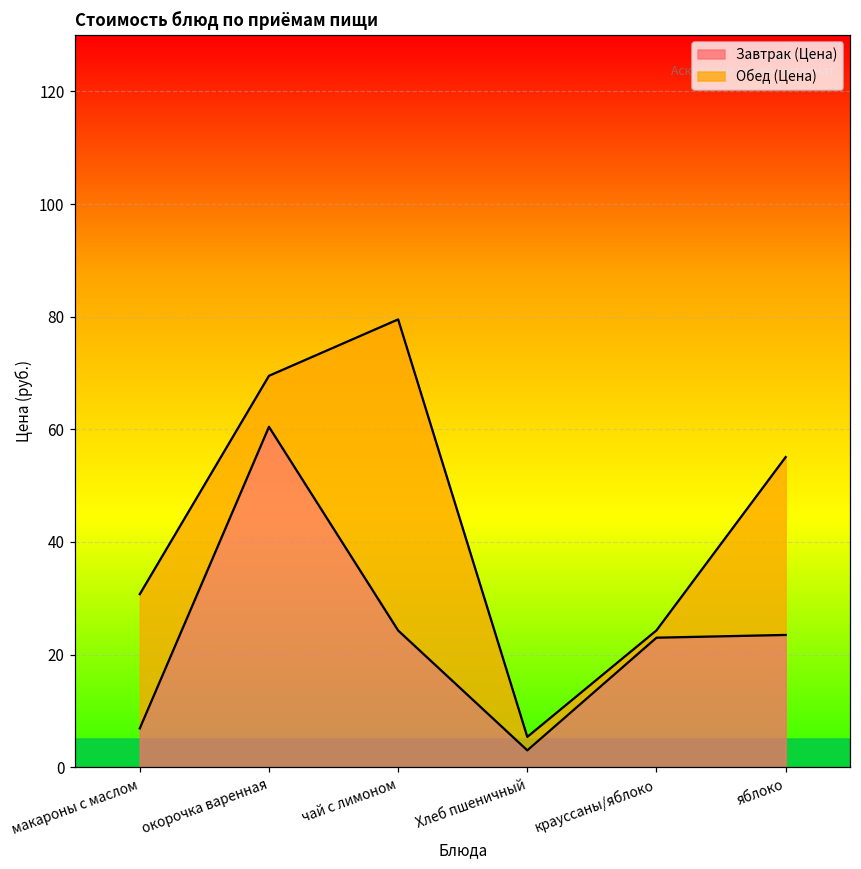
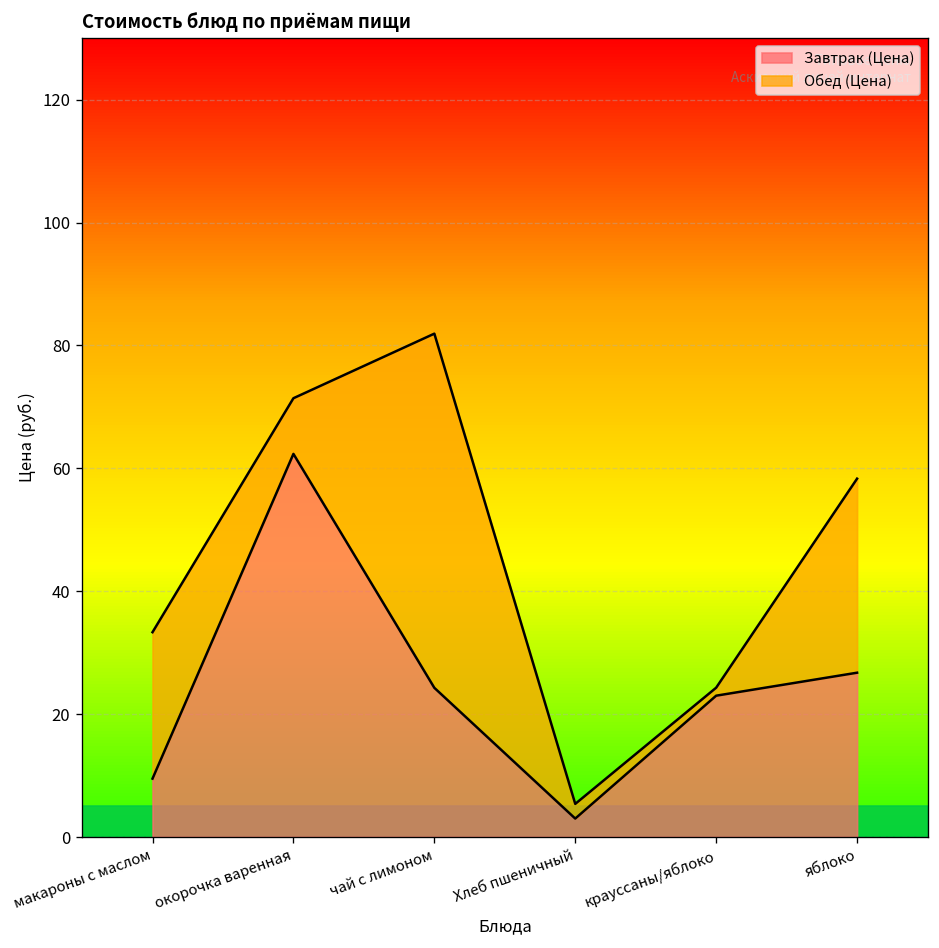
Завтрак (Цена), макароны с маслом: 7 -> 10
Завтрак (Цена), окорочка варенная: 60 -> 62
Обед (Цена), чай с лимоном: 55 -> 58
Завтрак (Цена), яблоко: 23 -> 27
